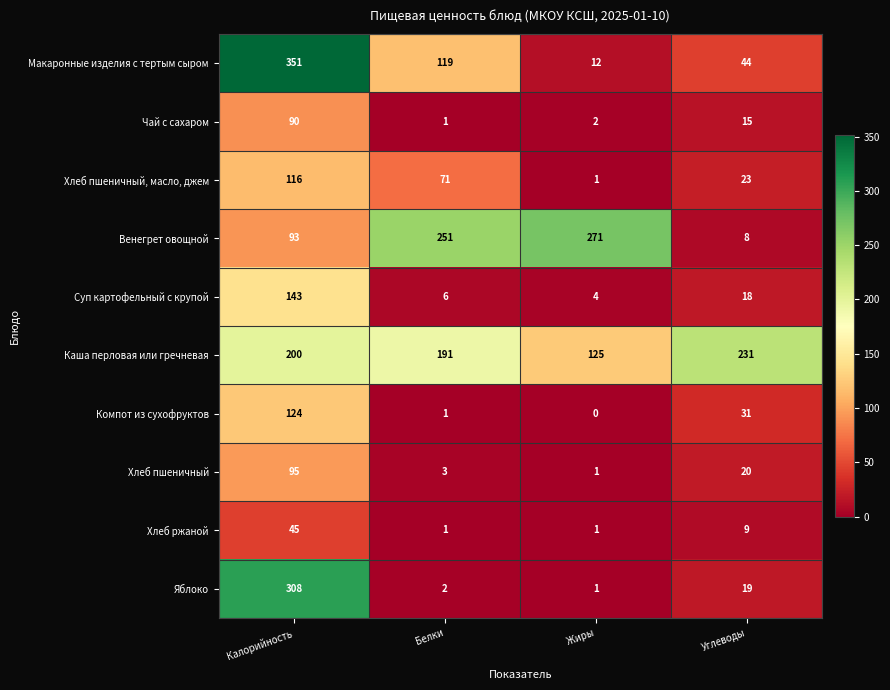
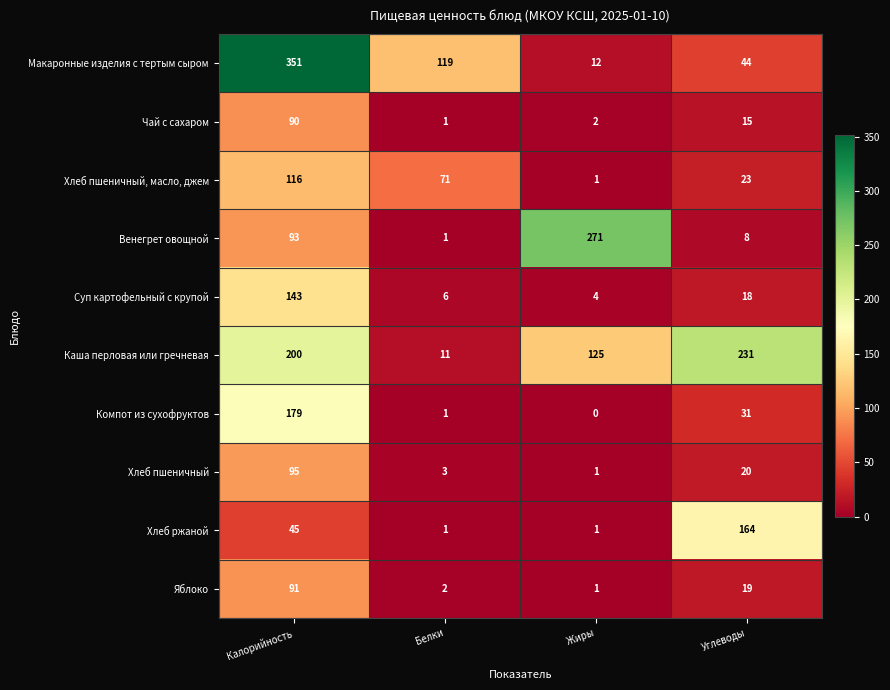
Венегрет овощной, Белки: 251 -> 1
Каша перловая или гречневая, Белки: 191 -> 11
Компот из сухофруктов, Калорийность: 124 -> 179
Хлеб ржаной, Углеводы: 9 -> 164
Яблоко, Калорийность: 308 -> 91
